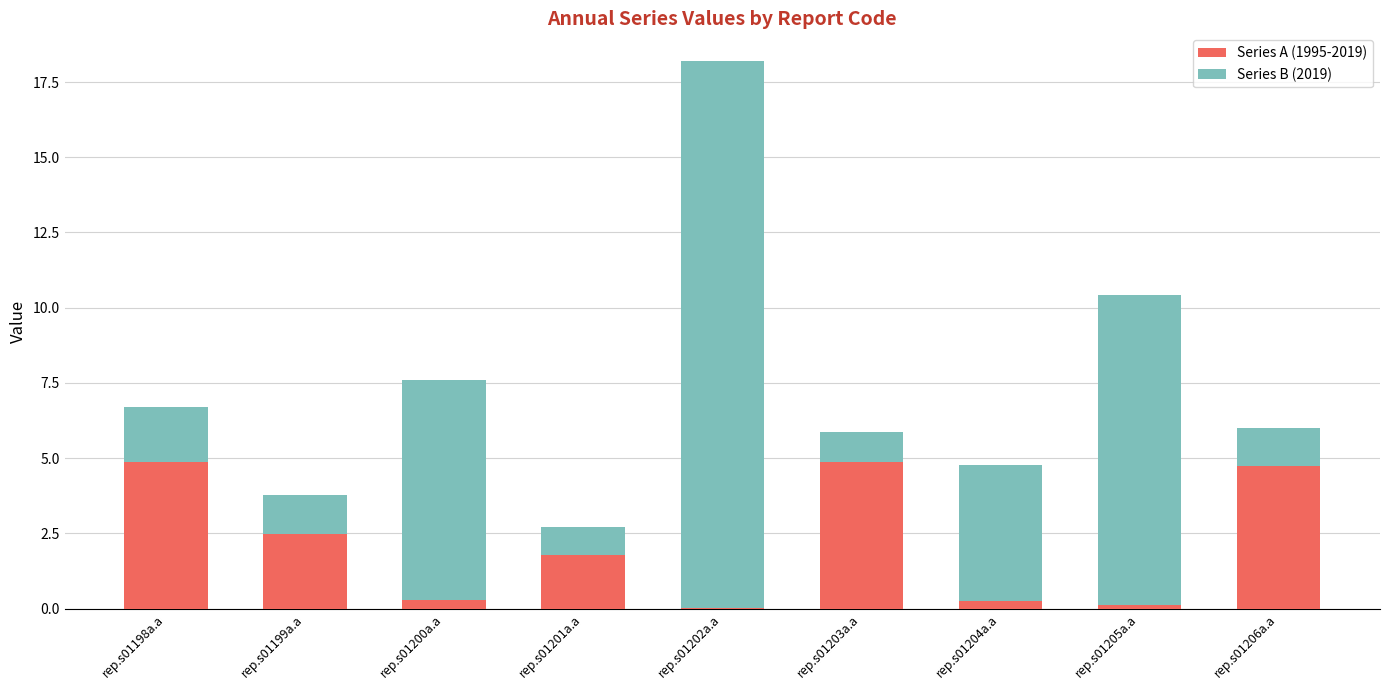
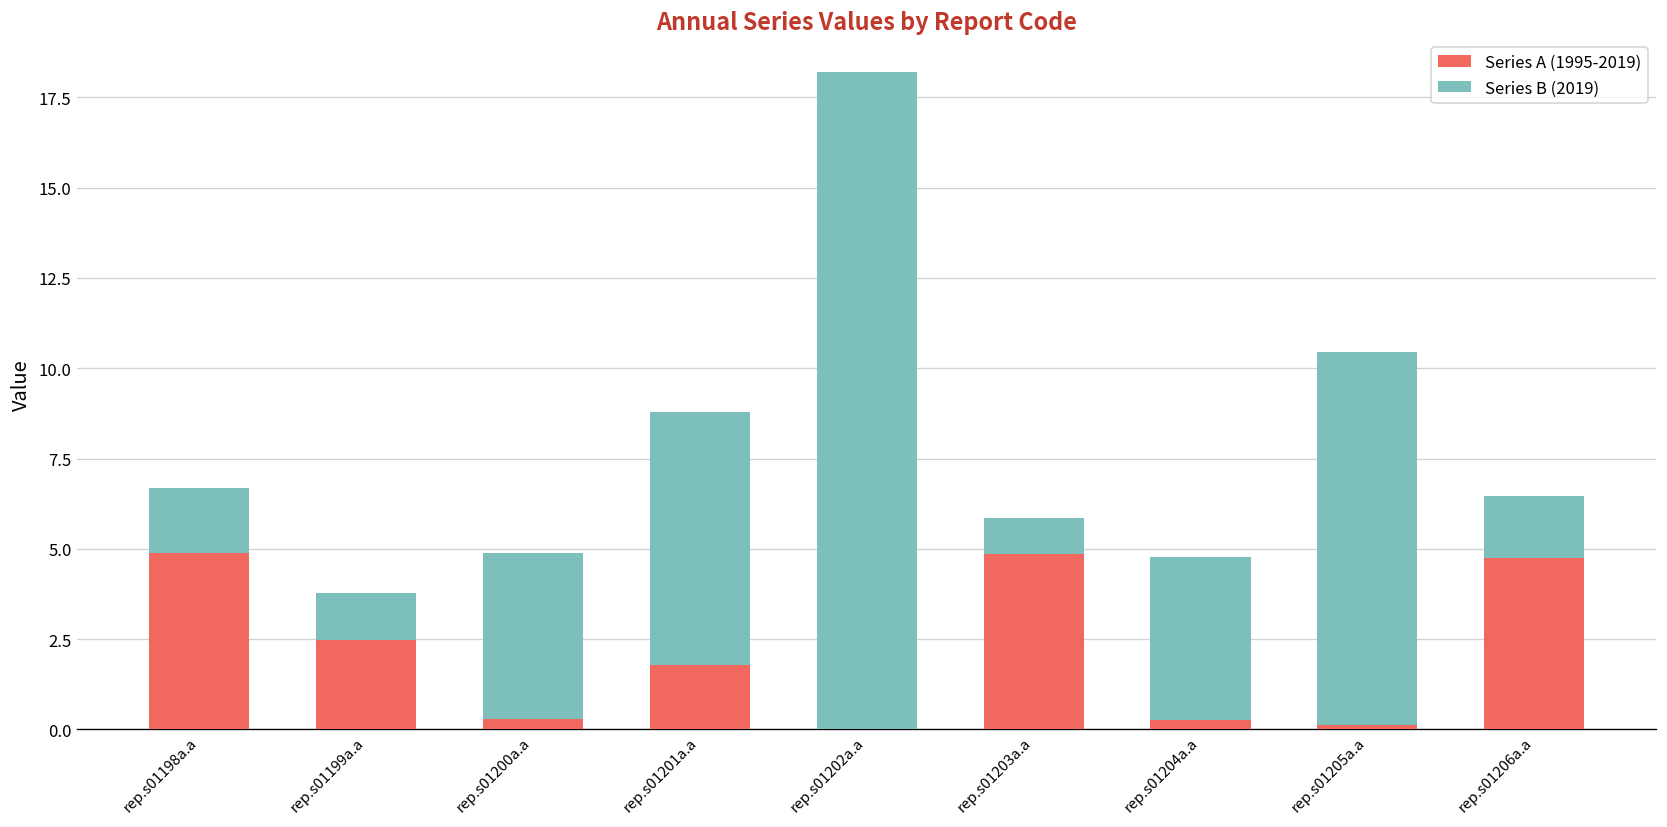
Series B (2019), rep.s01200a.a: 7.3 -> 4.6
Series B (2019), rep.s01201a.a: 0.9 -> 7.0
Series B (2019), rep.s01206a.a: 1.3 -> 1.7
